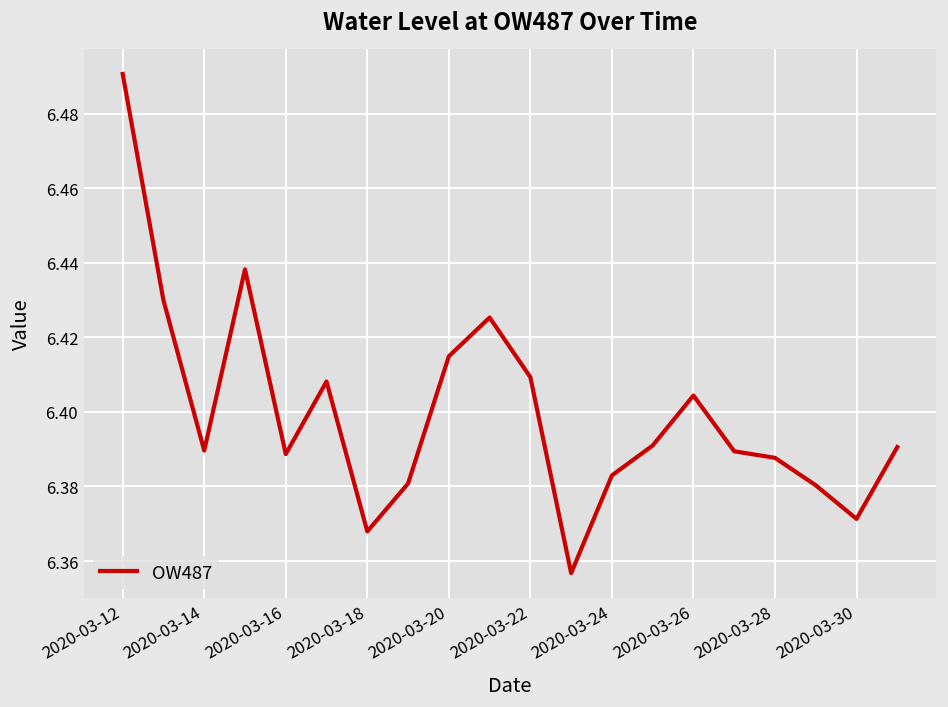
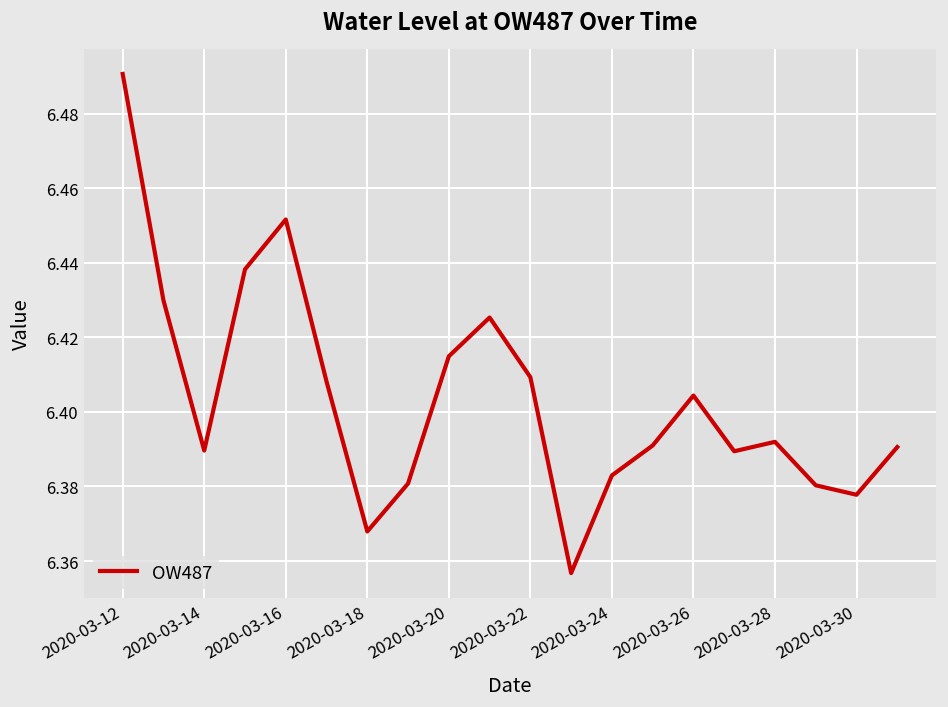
2020-03-16: 6.389 -> 6.452
2020-03-28: 6.388 -> 6.392
2020-03-30: 6.371 -> 6.378
